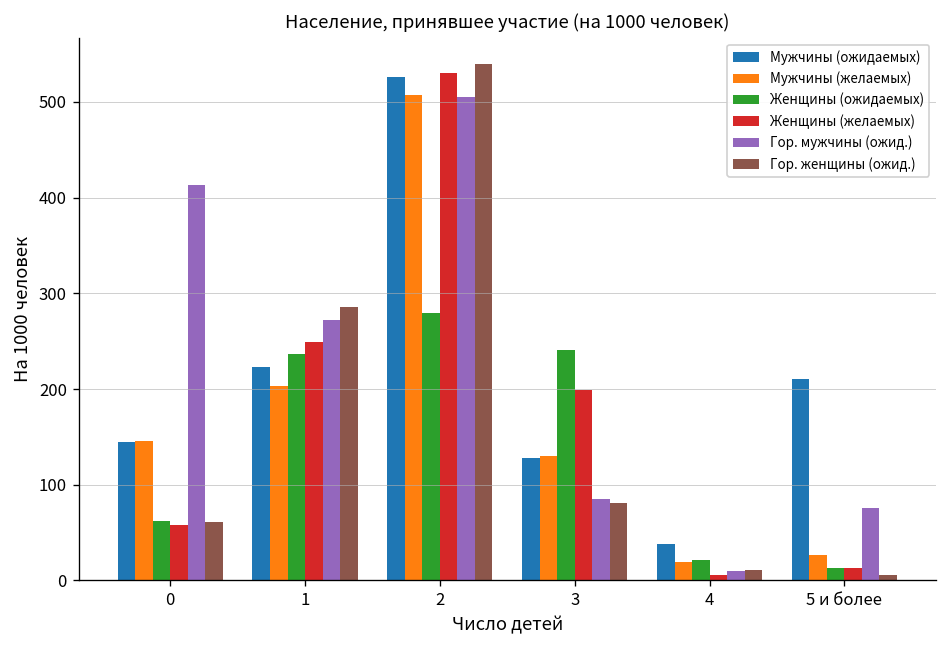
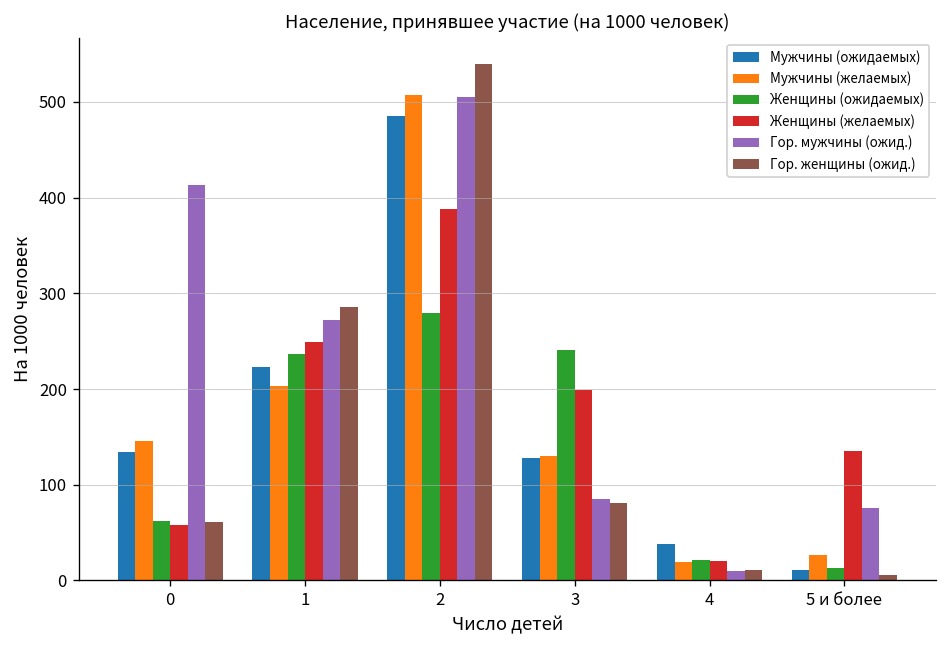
Мужчины (ожидаемых), 0: 150 -> 130
Мужчины (ожидаемых), 2: 530 -> 490
Женщины (желаемых), 2: 530 -> 390
Женщины (желаемых), 4: 10 -> 20
Мужчины (ожидаемых), 5 и более: 210 -> 10
Женщины (желаемых), 5 и более: 10 -> 140
